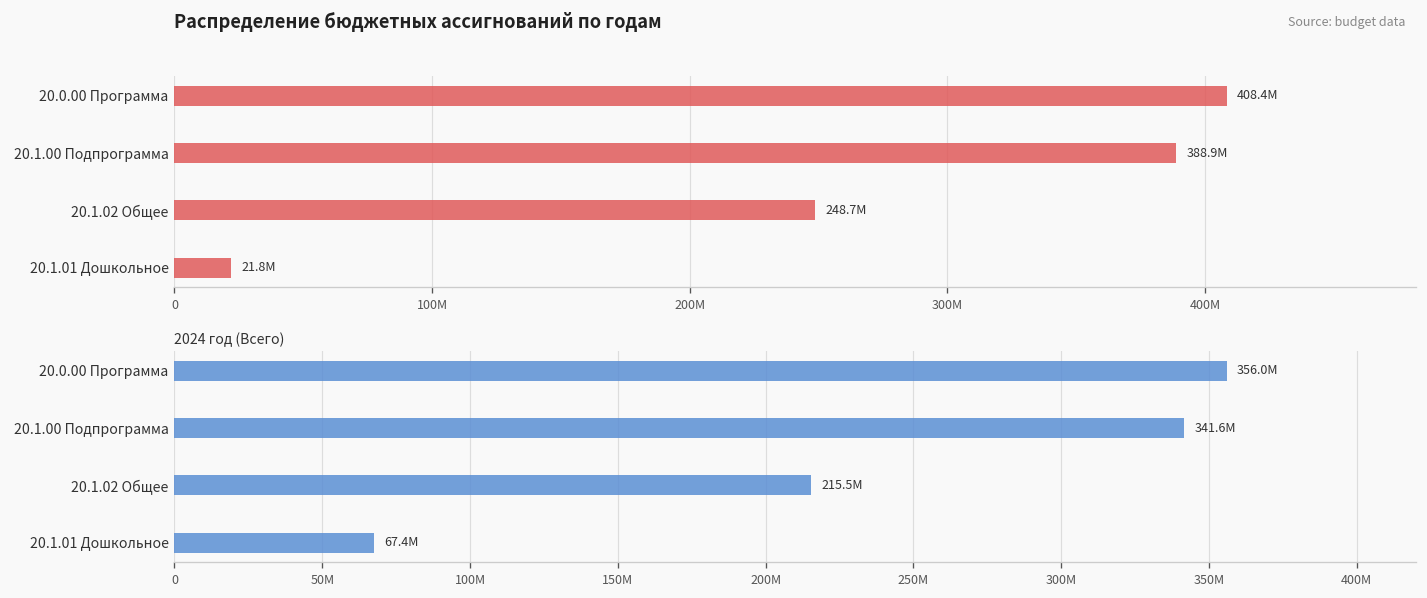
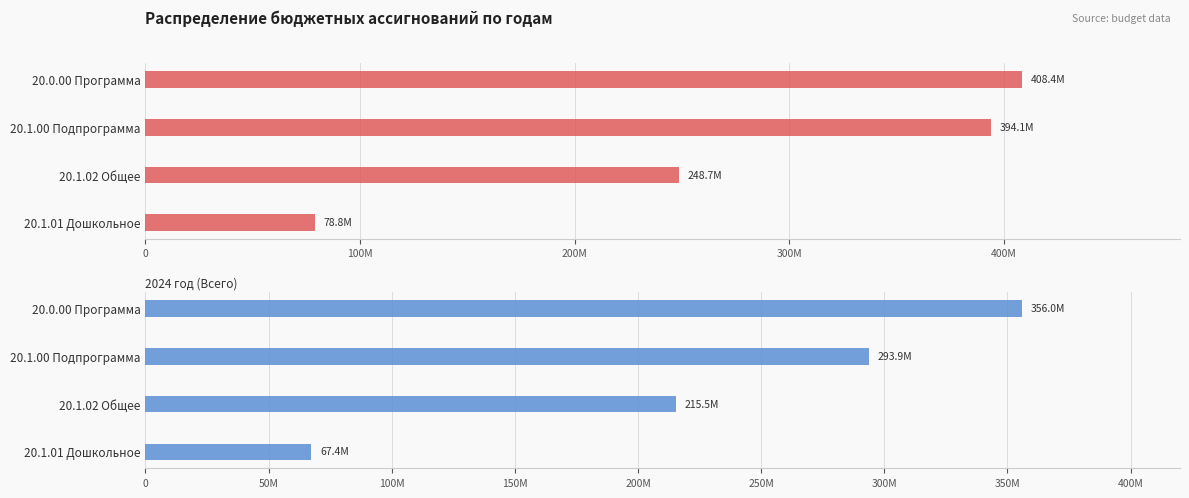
Распределение бюджетных ассигнований по годам, 20.1.00 Подпрограмма: 388.9M -> 394.1M
Распределение бюджетных ассигнований по годам, 20.1.01 Дошкольное: 21.8M -> 78.8M
2024 год (Всего), 20.1.00 Подпрограмма: 341.6M -> 293.9M
